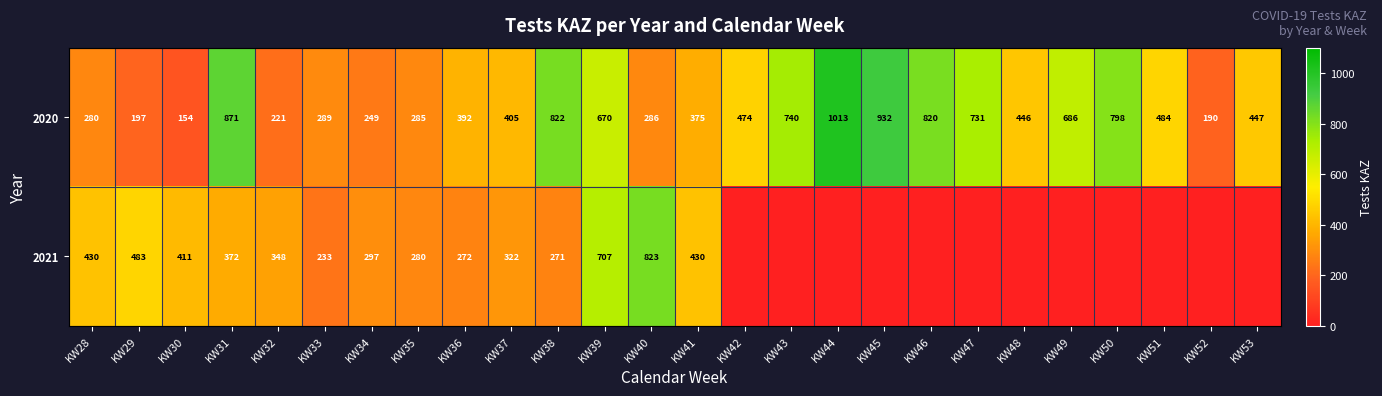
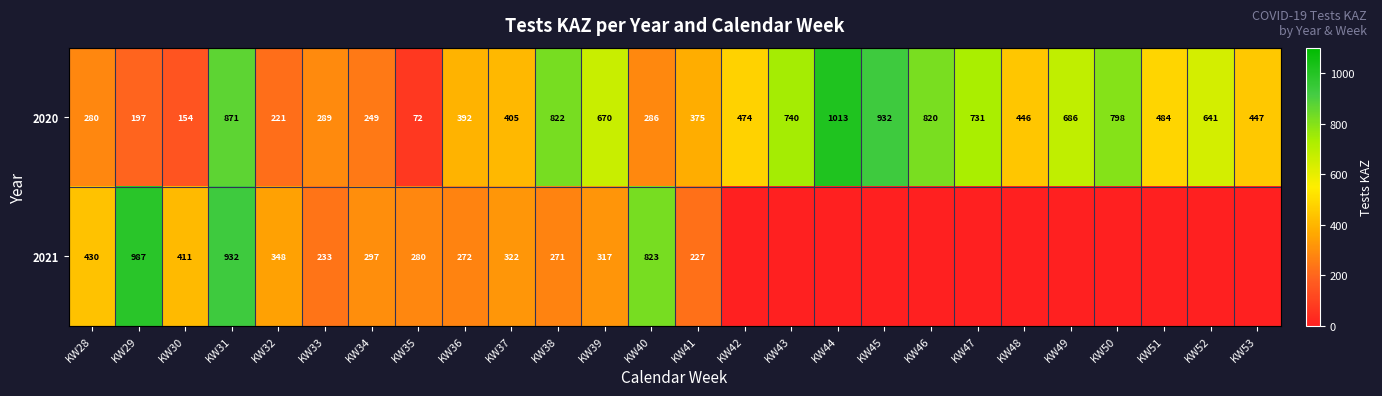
2020, KW35: 285 -> 72
2020, KW52: 190 -> 641
2021, KW29: 483 -> 987
2021, KW31: 372 -> 932
2021, KW39: 707 -> 317
2021, KW41: 430 -> 227
